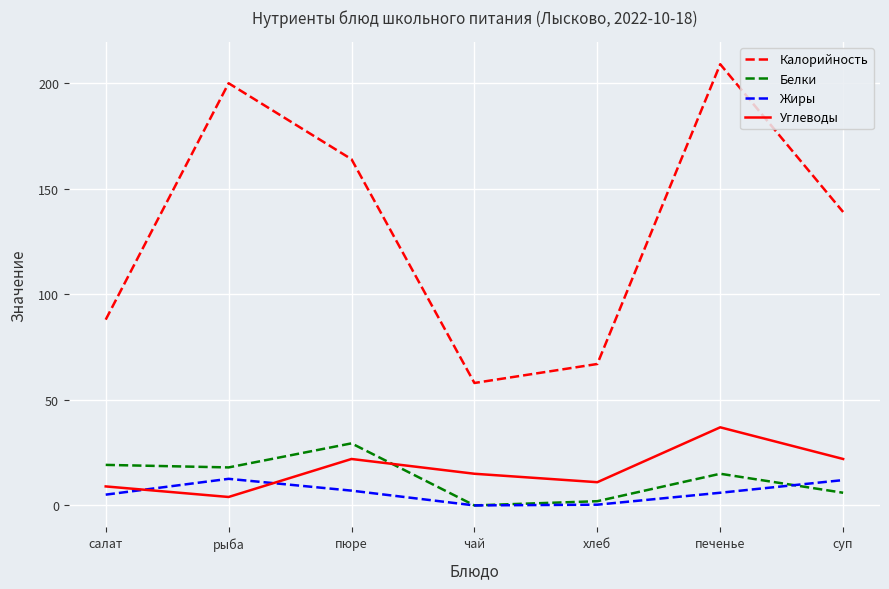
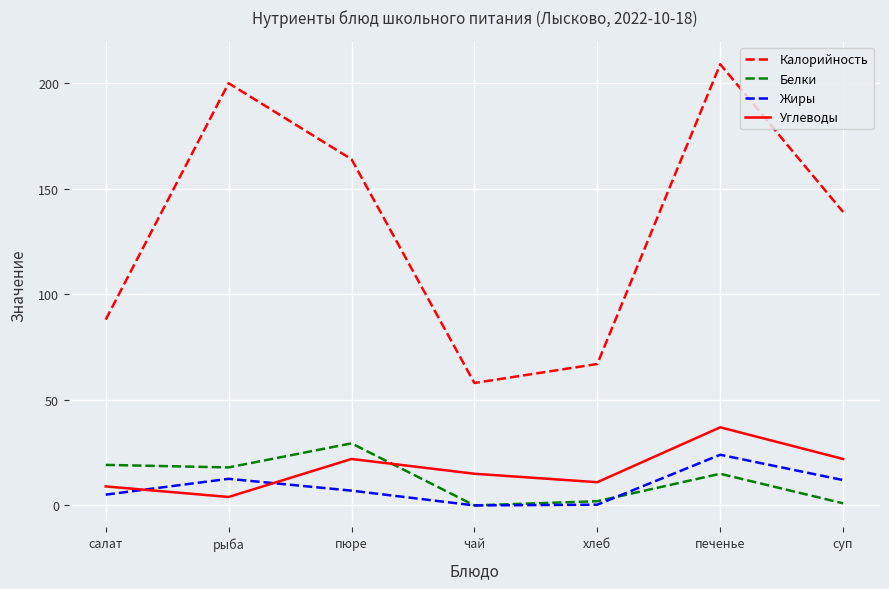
Жиры, печенье: 6 -> 24
Белки, суп: 6 -> 1
